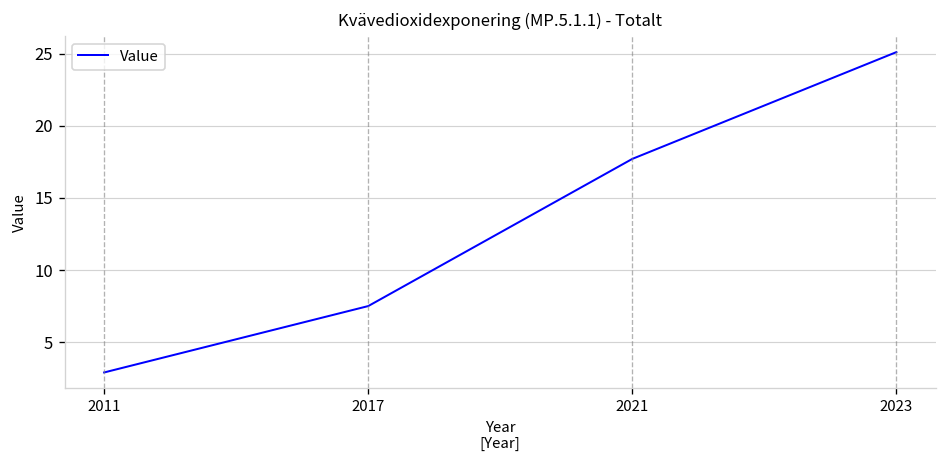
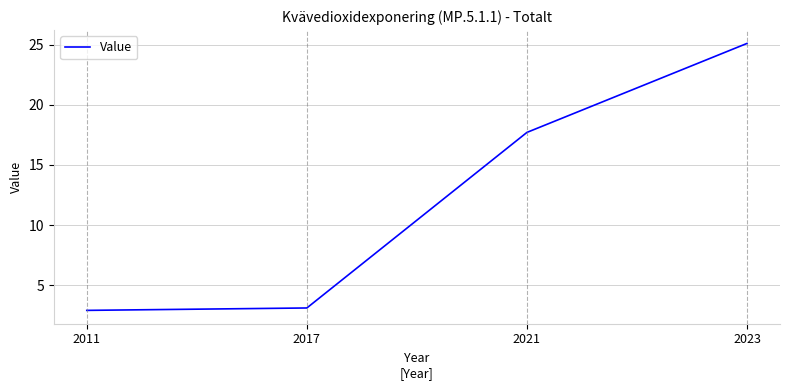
2017: 7.5 -> 3.1
